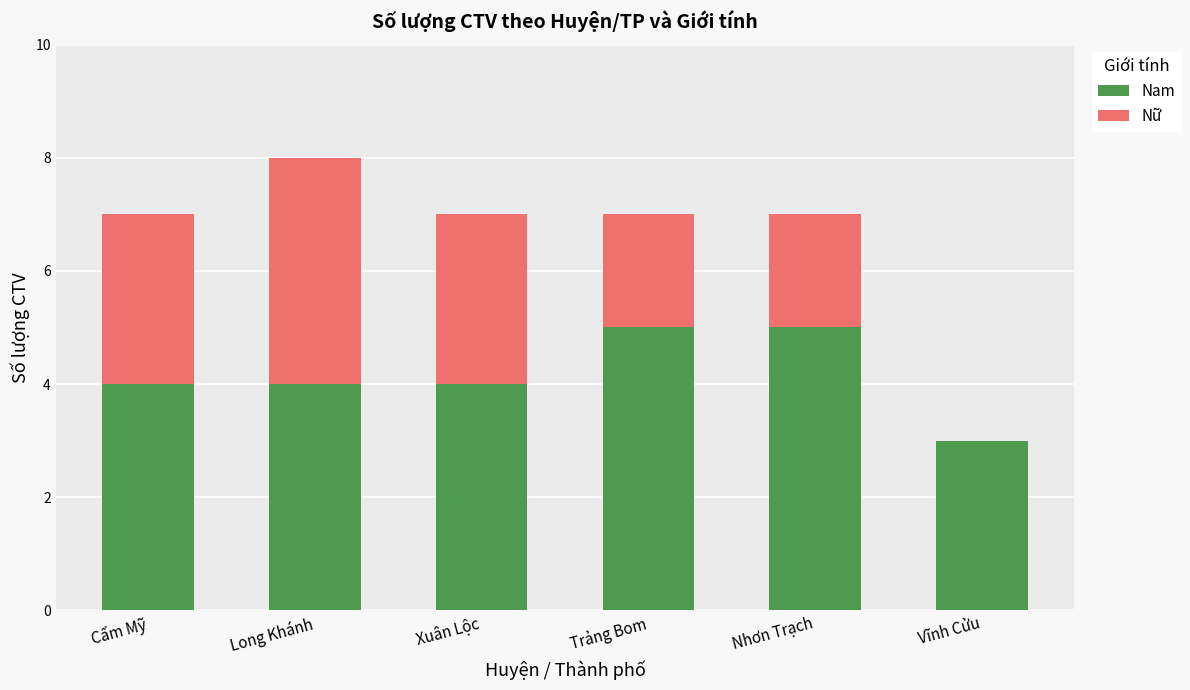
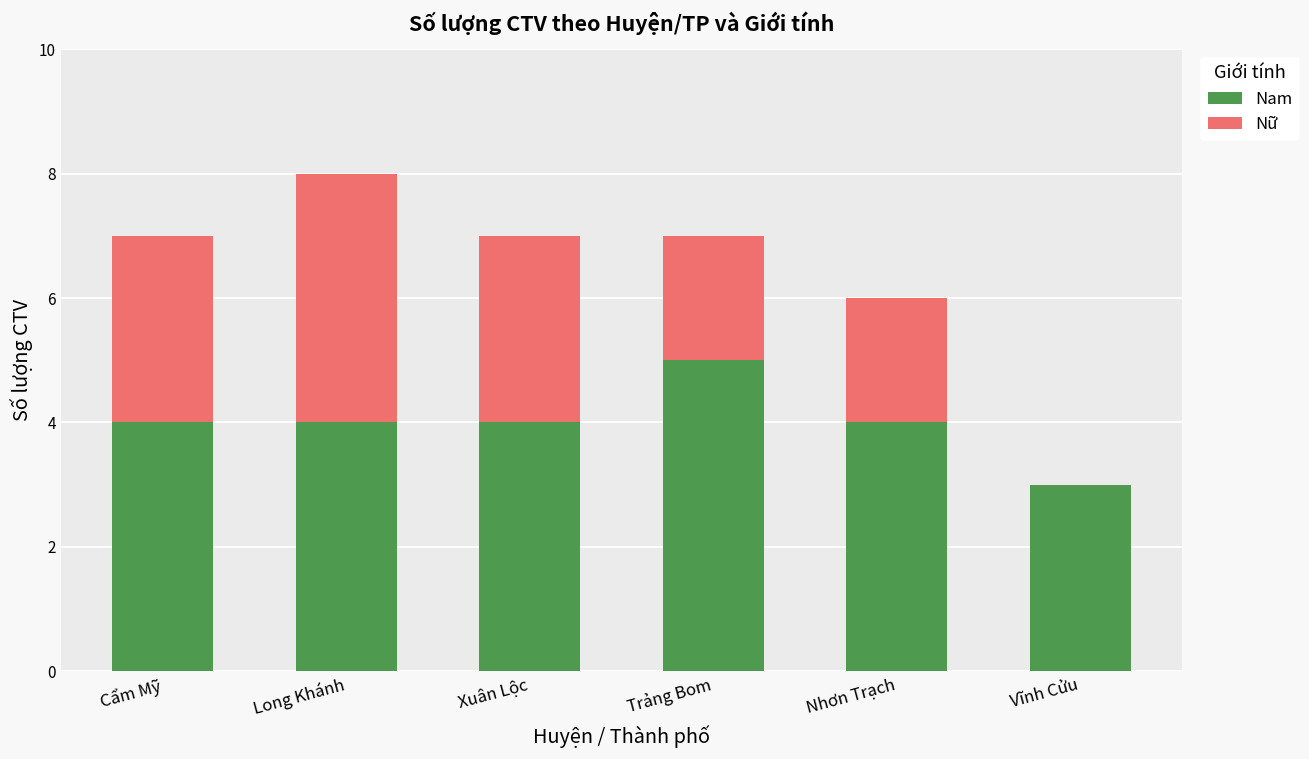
Nam, Nhơn Trạch: 5 -> 4
